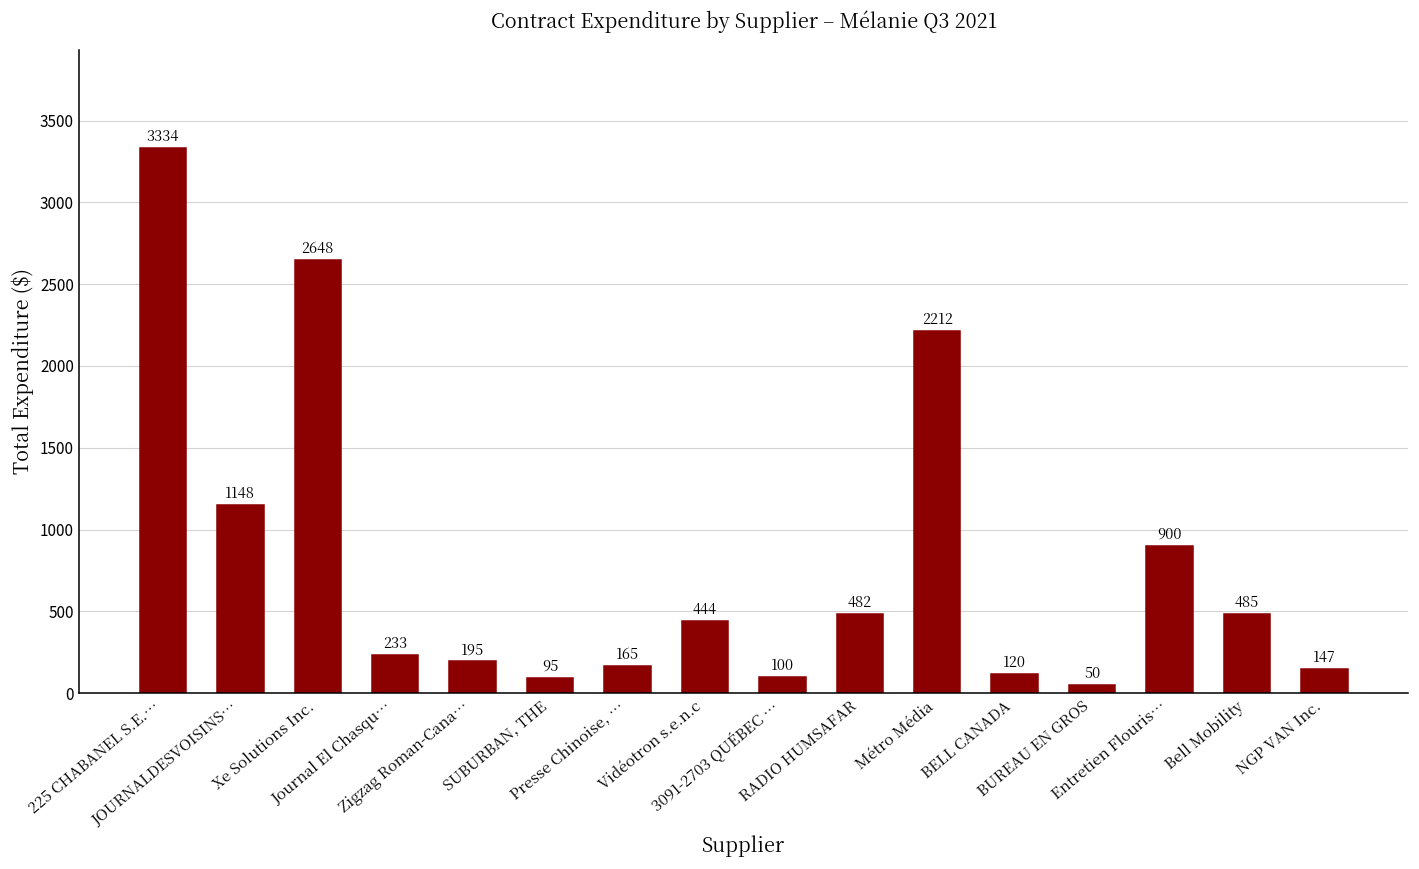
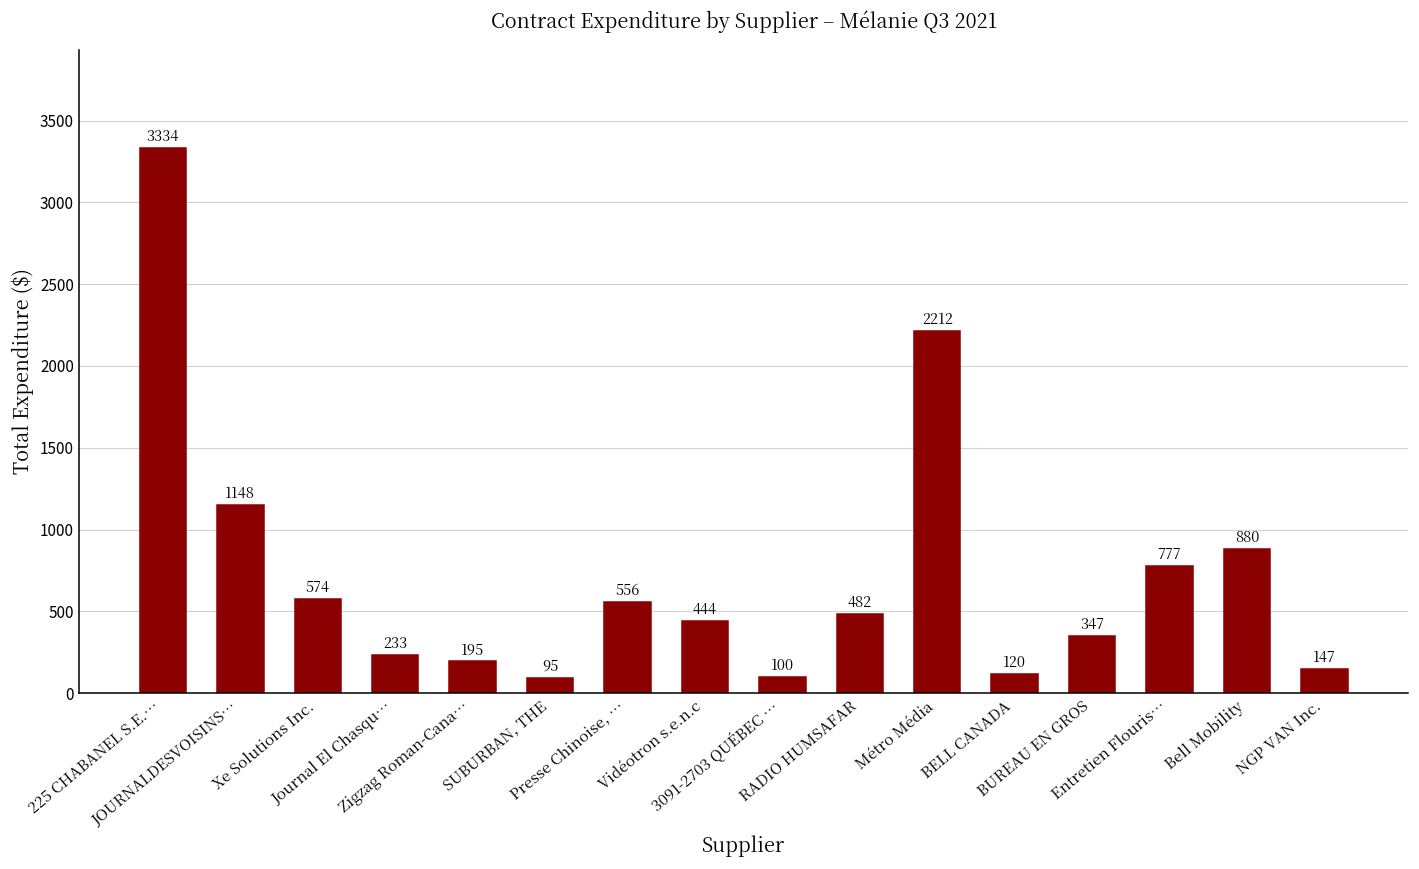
Xe Solutions Inc.: 2648 -> 574
Presse Chinoise, …: 165 -> 556
BUREAU EN GROS: 50 -> 347
Entretien Flouris…: 900 -> 777
Bell Mobility: 485 -> 880
